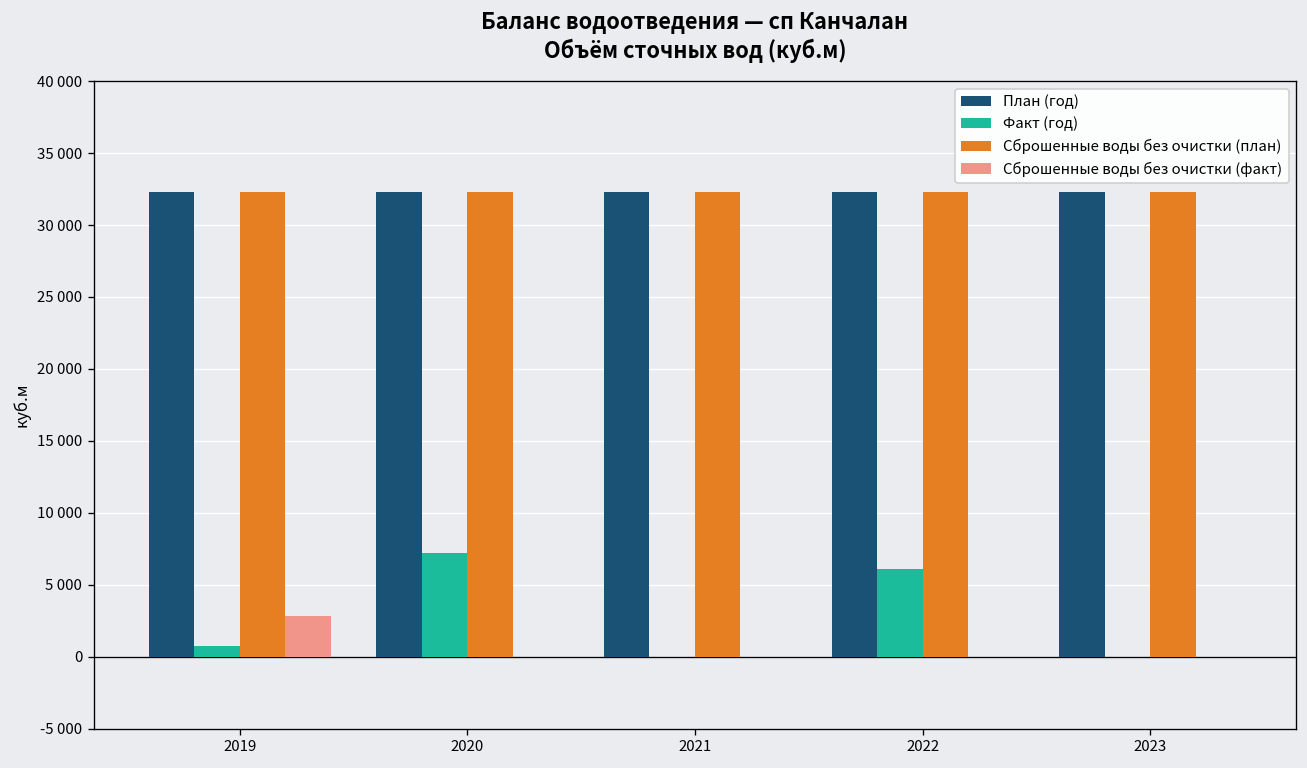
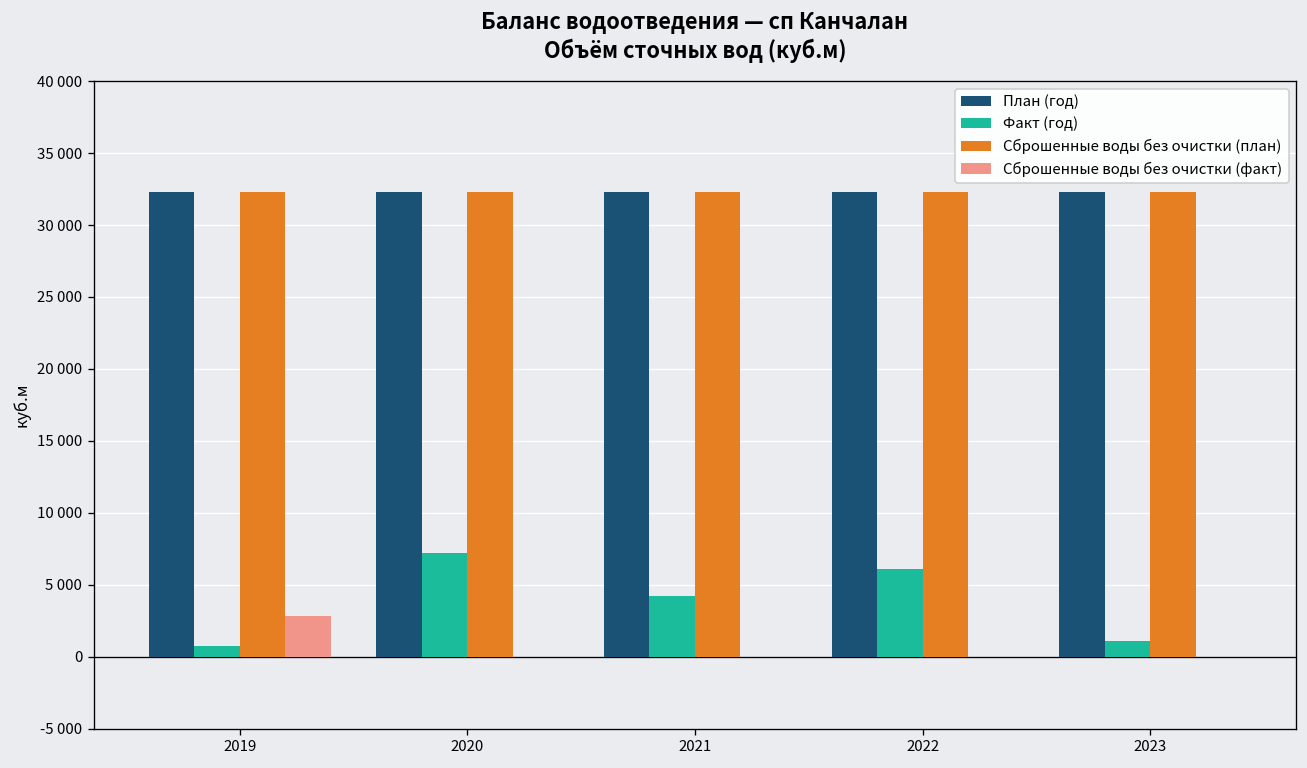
Факт (год), 2021: 0 -> 4200
Факт (год), 2023: 0 -> 1100
